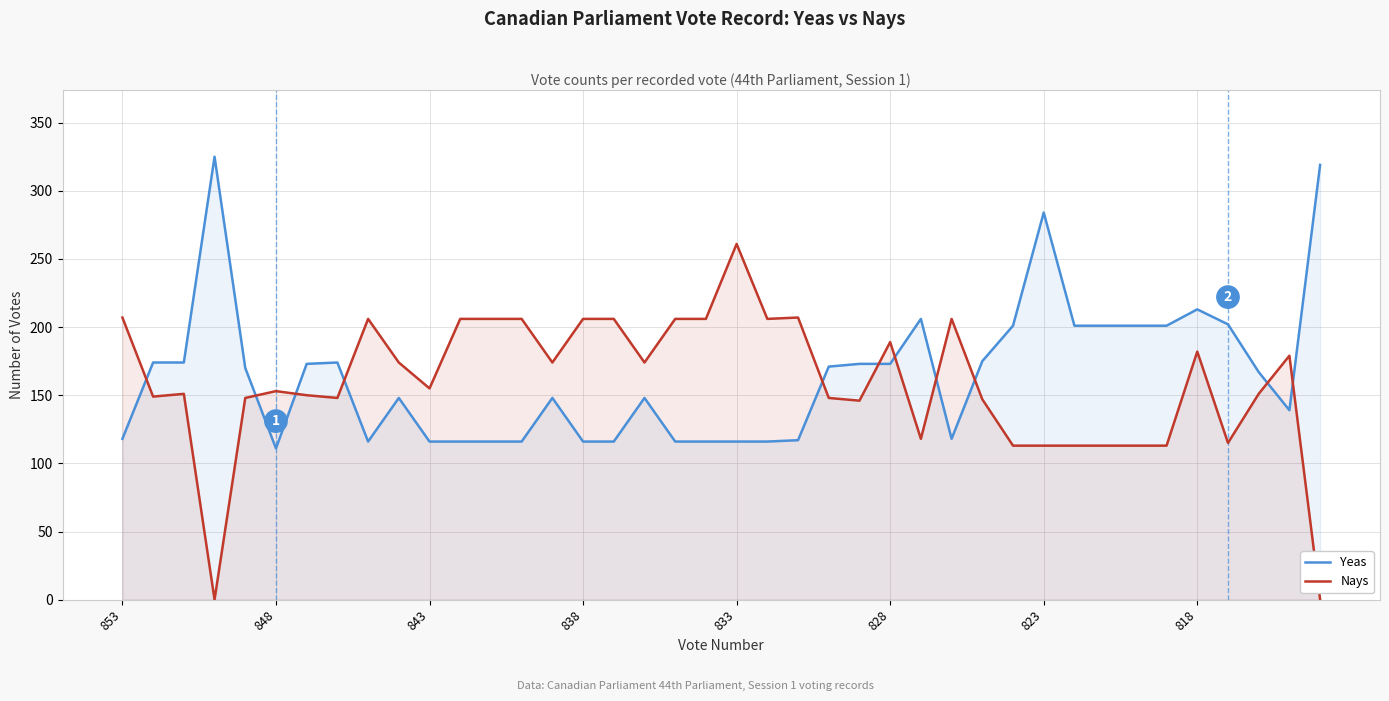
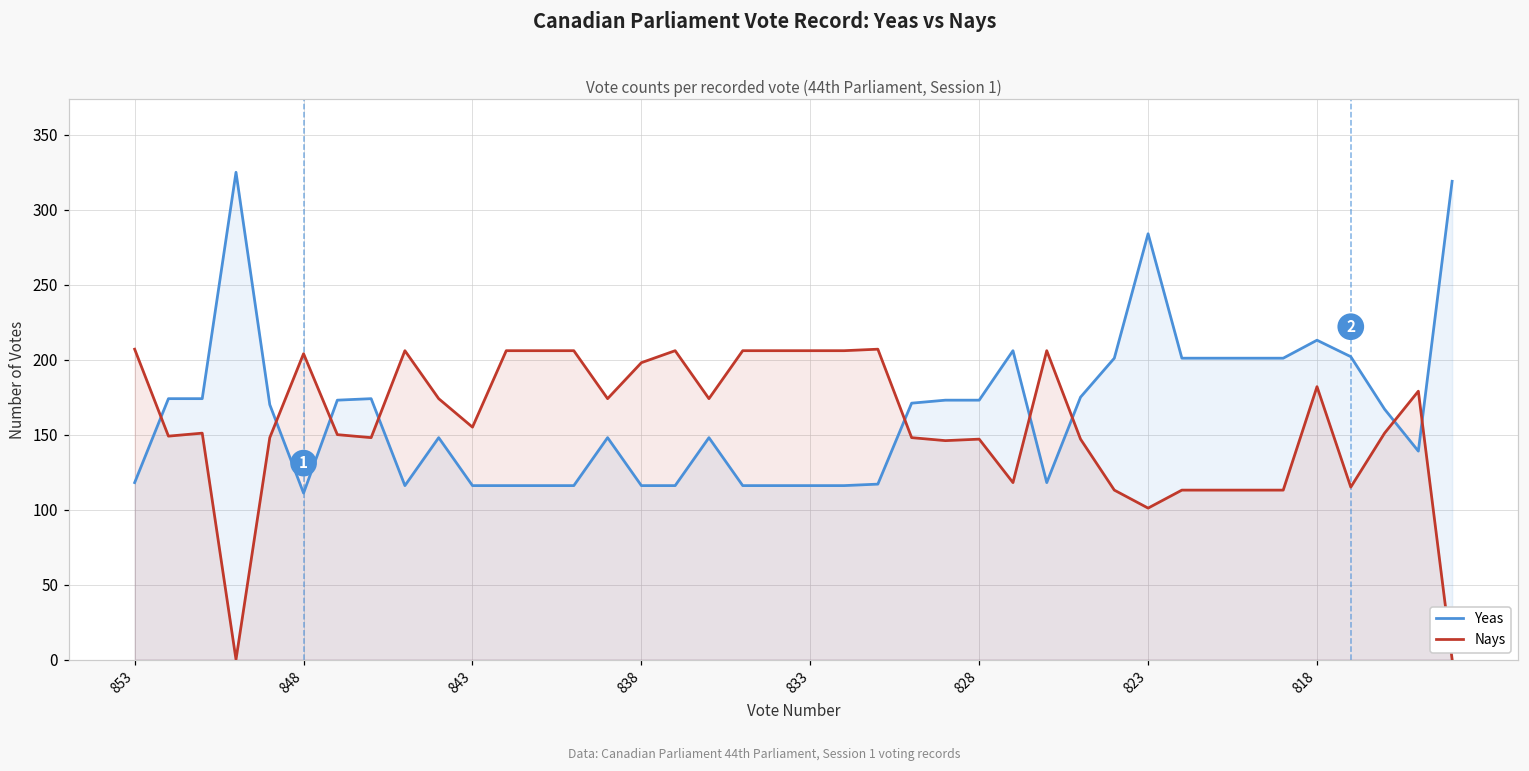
Nays, 848: 153 -> 204
Nays, 838: 206 -> 198
Nays, 833: 261 -> 206
Nays, 828: 189 -> 147
Nays, 823: 113 -> 101
